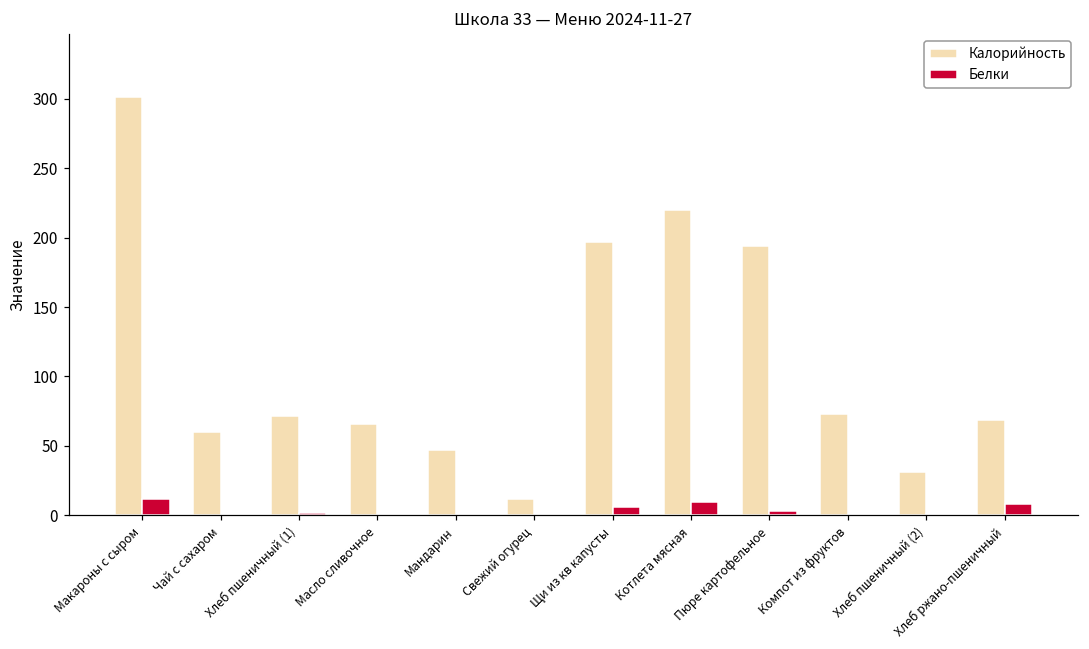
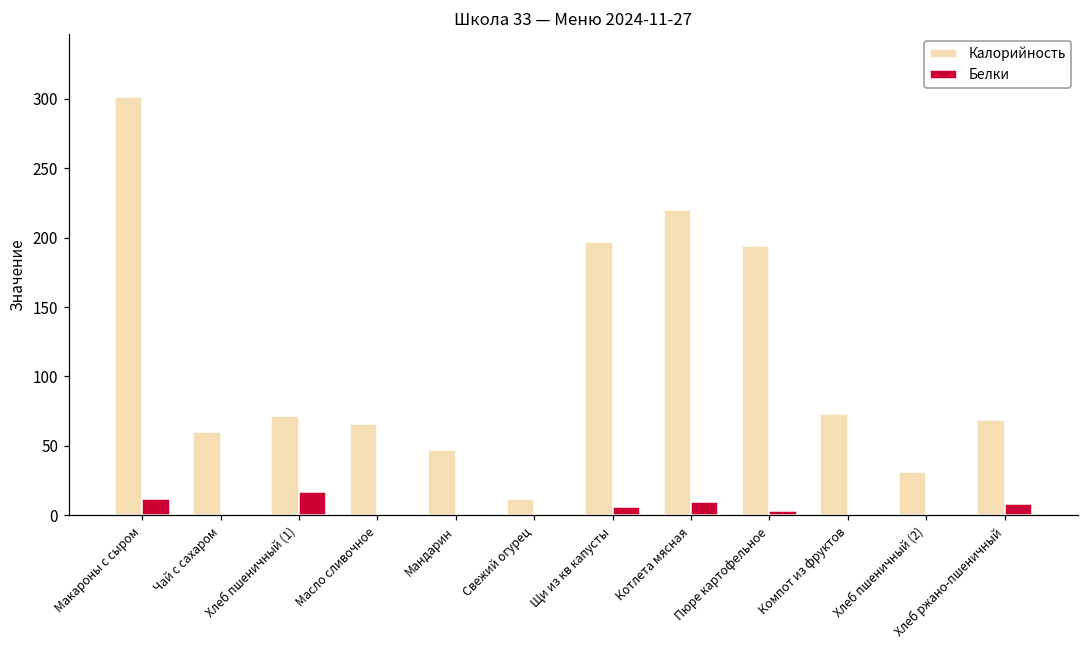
Белки, Хлеб пшеничный (1): 2 -> 17
